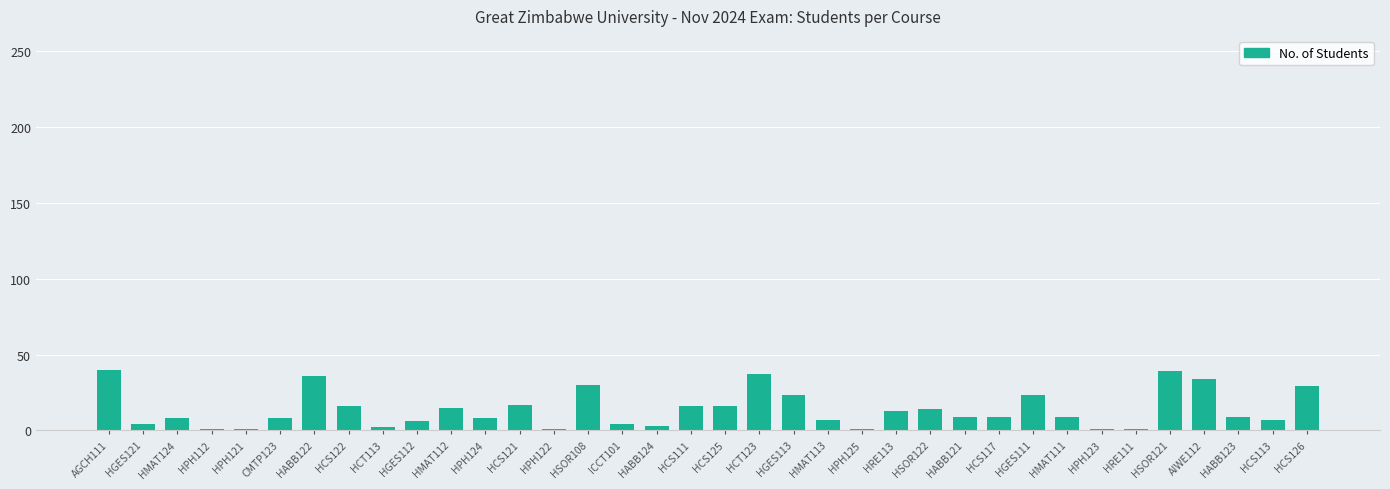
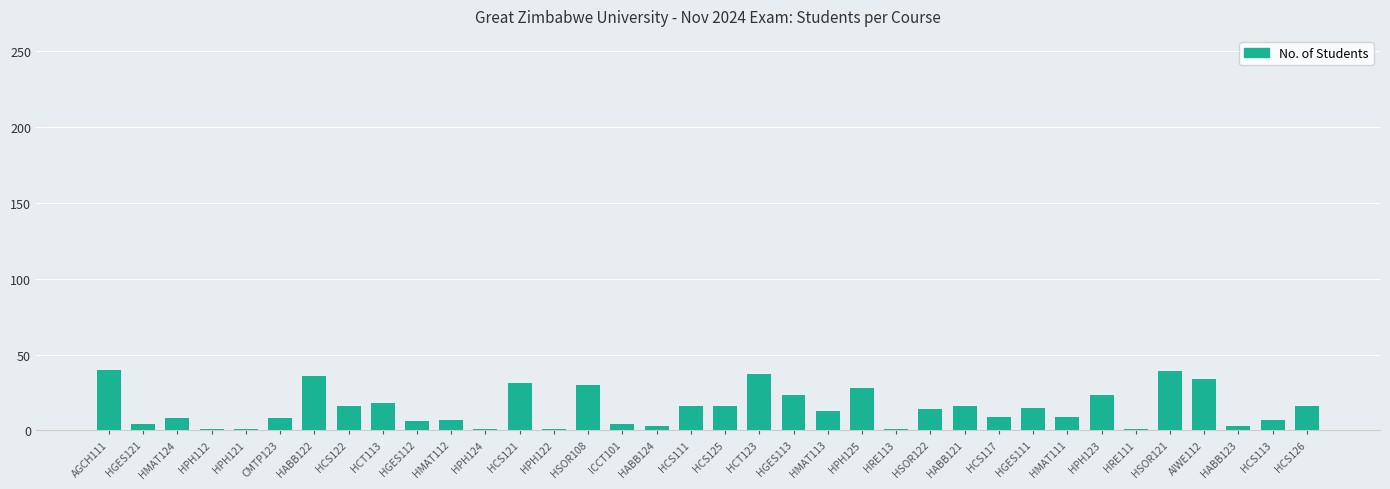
HCT113: 2 -> 18
HMAT112: 15 -> 7
HPH124: 8 -> 1
HCS121: 17 -> 31
HMAT113: 7 -> 13
HPH125: 1 -> 28
HRE113: 13 -> 1
HABB121: 9 -> 16
HGES111: 23 -> 15
HPH123: 1 -> 23
HABB123: 9 -> 3
HCS126: 29 -> 16
